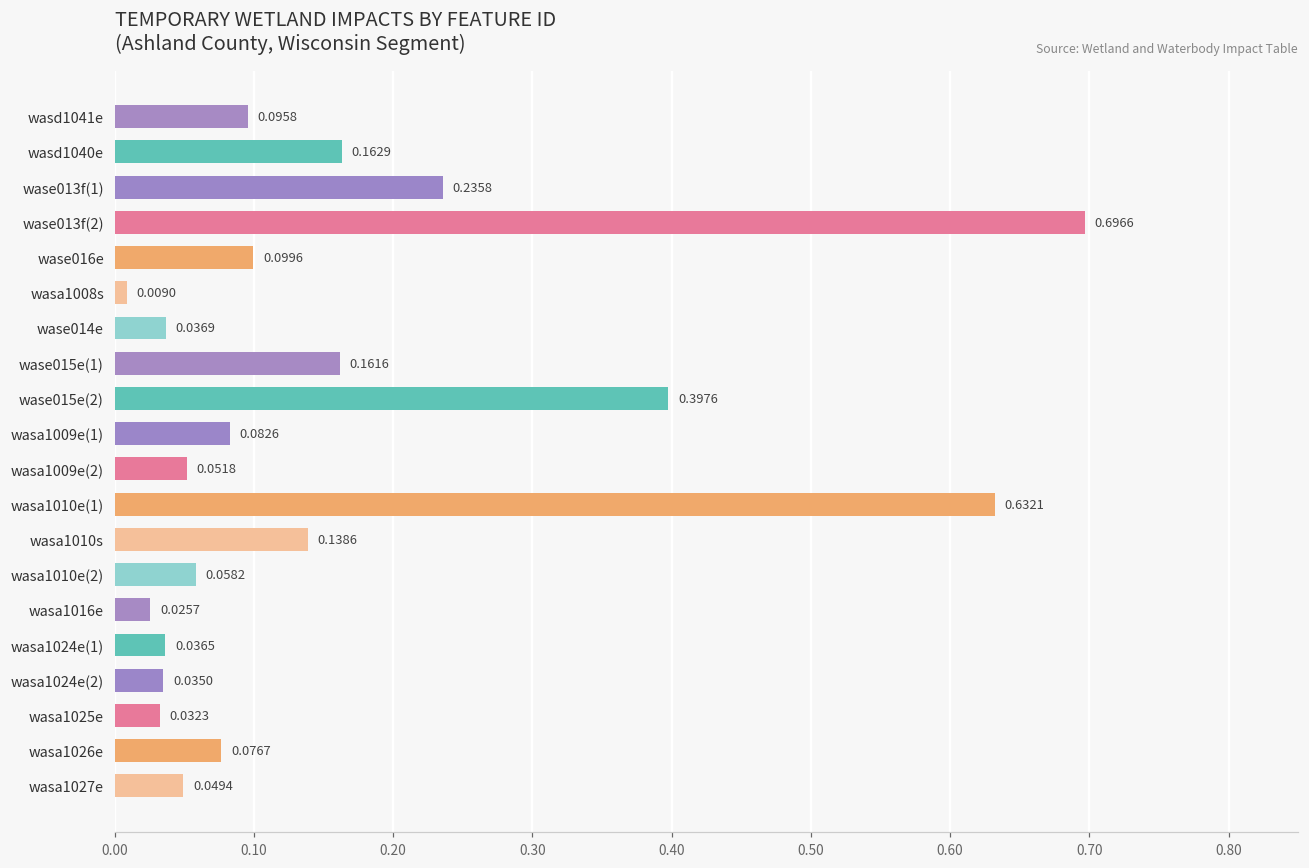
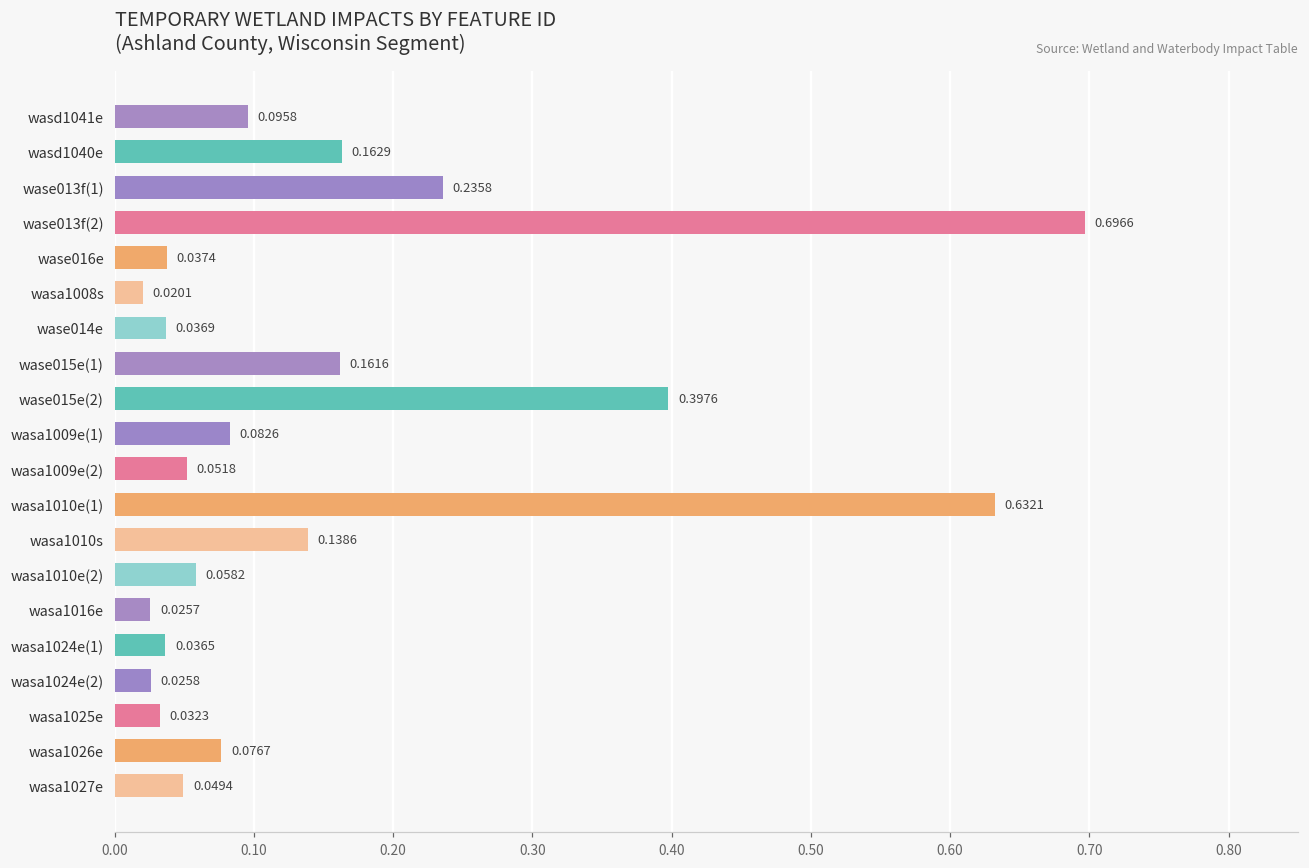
wase016e: 0.0996 -> 0.0374
wasa1008s: 0.0090 -> 0.0201
wasa1024e(2): 0.0350 -> 0.0258
